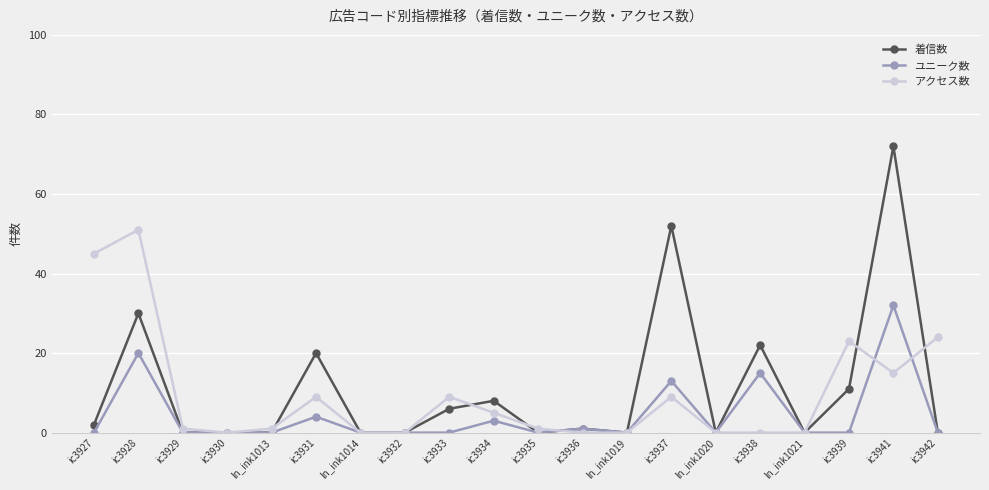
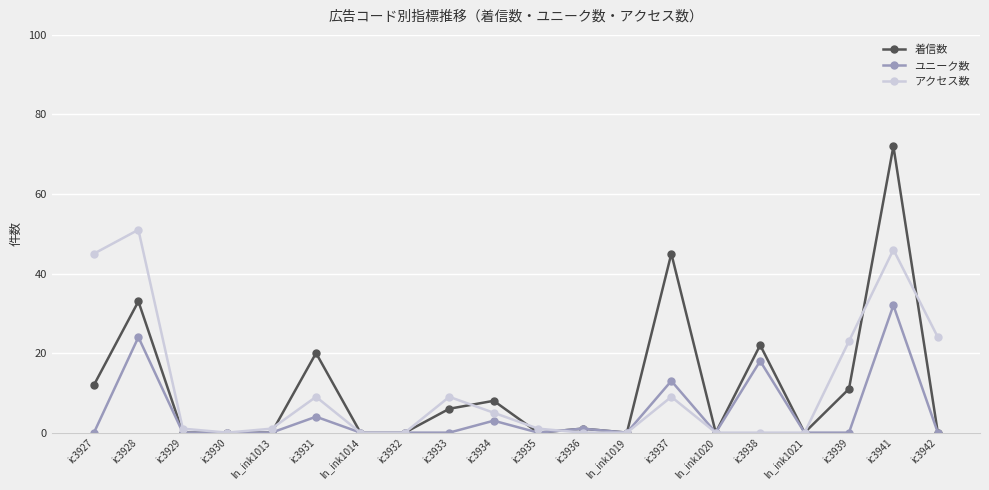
着信数, ic3927: 2 -> 12
着信数, ic3928: 30 -> 33
ユニーク数, ic3928: 20 -> 24
着信数, ic3937: 52 -> 45
ユニーク数, ic3938: 15 -> 18
アクセス数, ic3941: 15 -> 46
